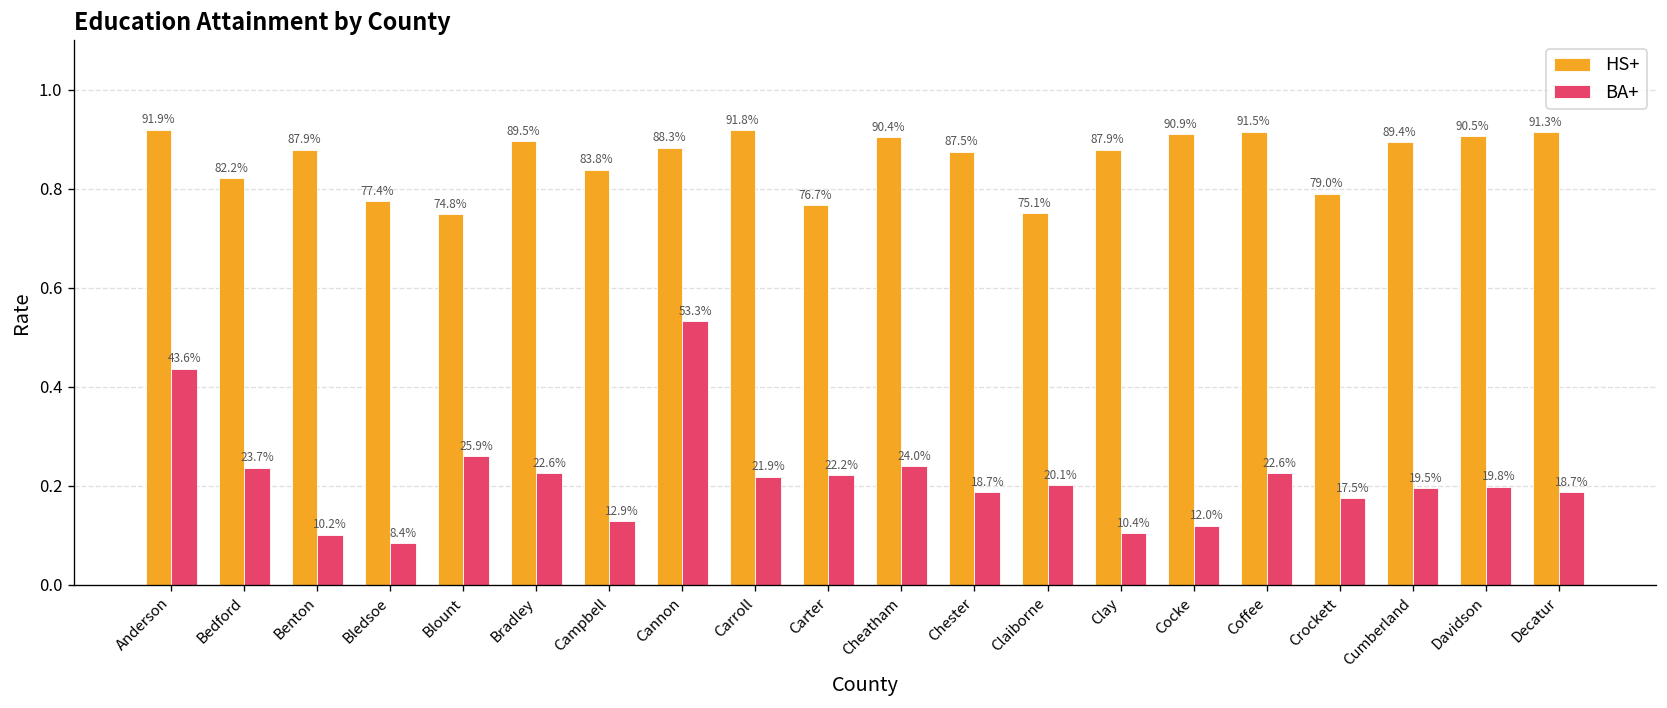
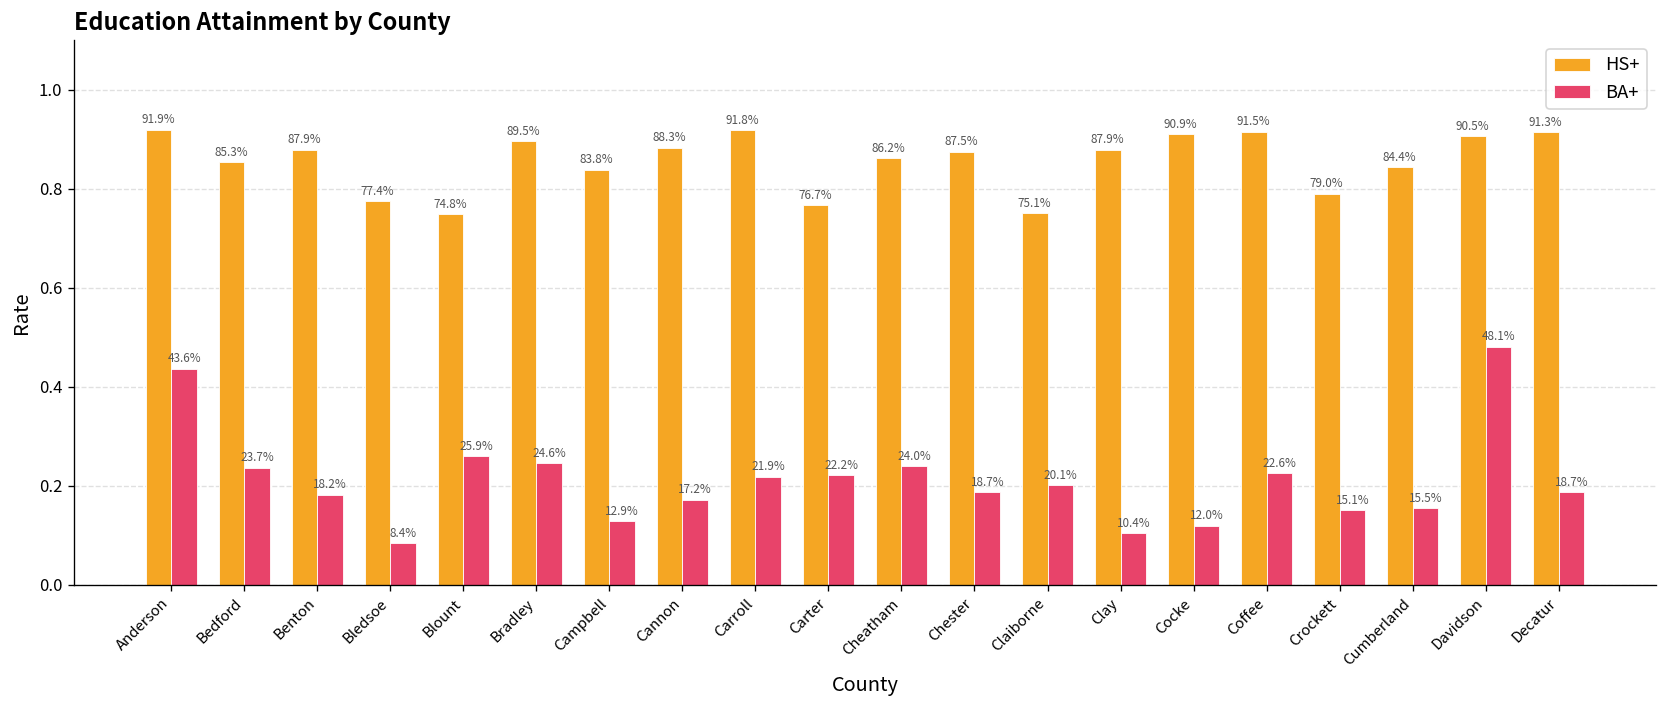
HS+, Bedford: 82.2% -> 85.3%
BA+, Benton: 10.2% -> 18.2%
BA+, Bradley: 22.6% -> 24.6%
BA+, Cannon: 53.3% -> 17.2%
HS+, Cheatham: 90.4% -> 86.2%
BA+, Crockett: 17.5% -> 15.1%
HS+, Cumberland: 89.4% -> 84.4%
BA+, Cumberland: 19.5% -> 15.5%
BA+, Davidson: 19.8% -> 48.1%
